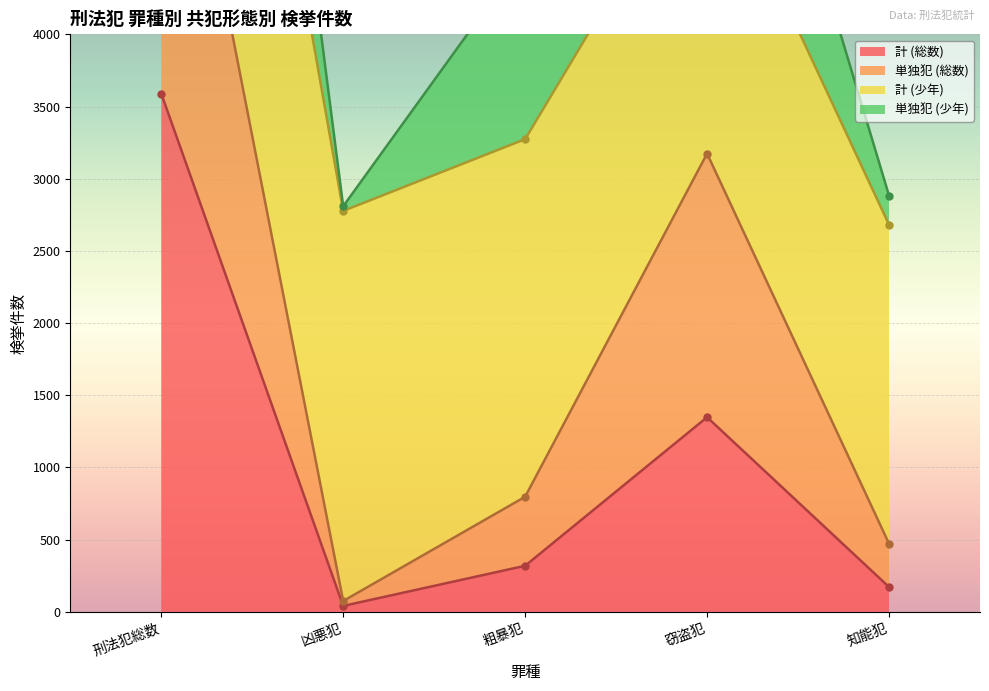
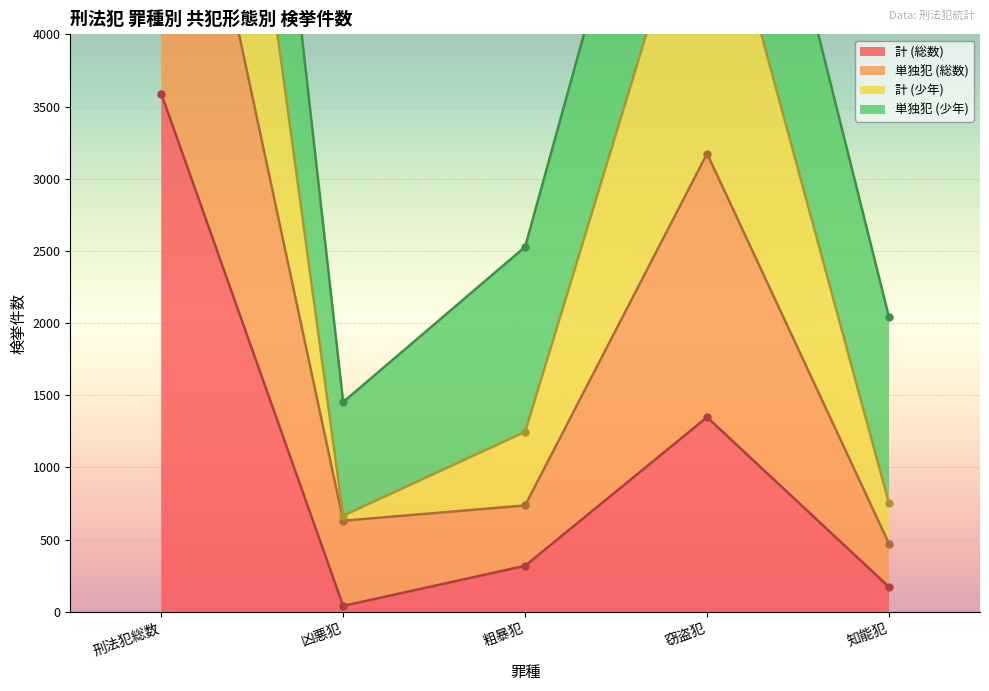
単独犯 (総数), 凶悪犯: 30 -> 590
計 (少年), 凶悪犯: 2700 -> 40
単独犯 (少年), 凶悪犯: 30 -> 790
単独犯 (総数), 粗暴犯: 480 -> 420
計 (少年), 粗暴犯: 2480 -> 510
計 (少年), 知能犯: 2210 -> 280
単独犯 (少年), 知能犯: 200 -> 1290
